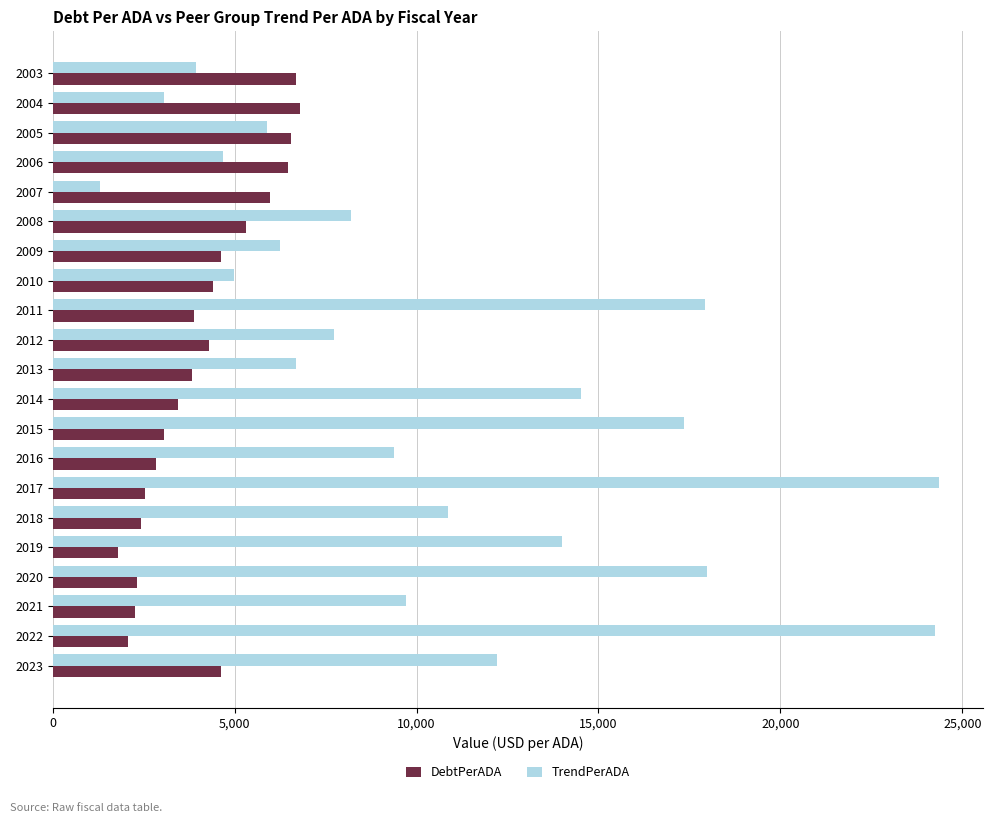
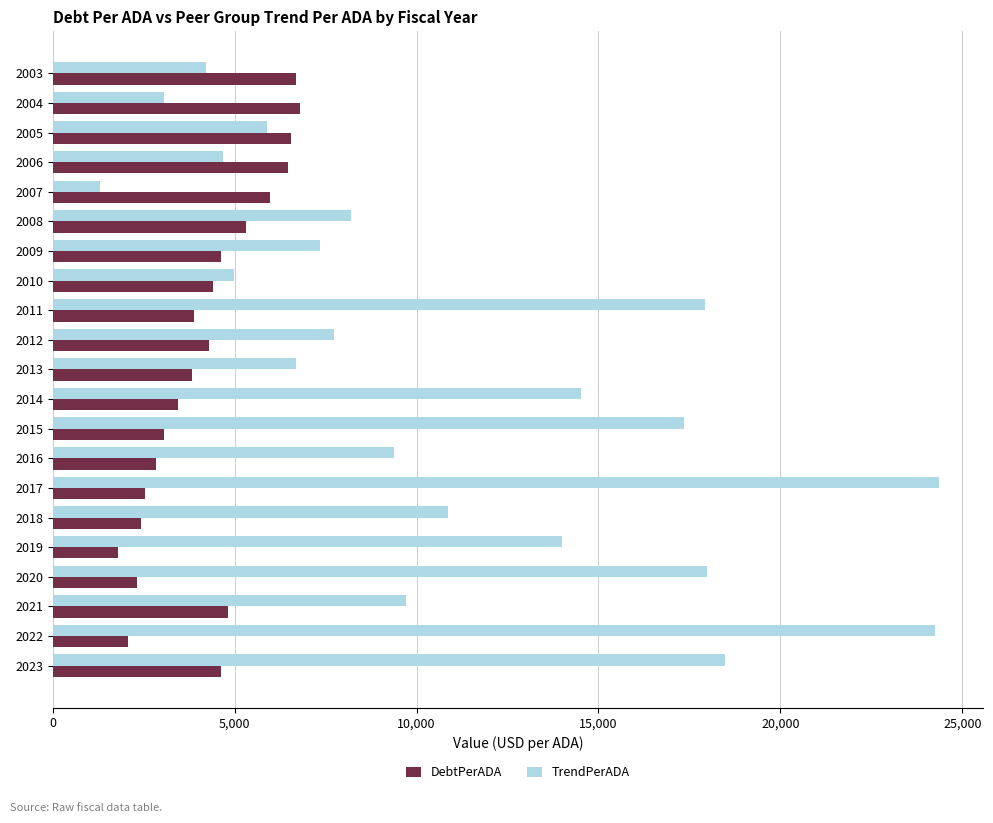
TrendPerADA, 2003: 3,900 -> 4,200
TrendPerADA, 2009: 6,200 -> 7,300
DebtPerADA, 2021: 2,300 -> 4,800
TrendPerADA, 2023: 12,200 -> 18,500
